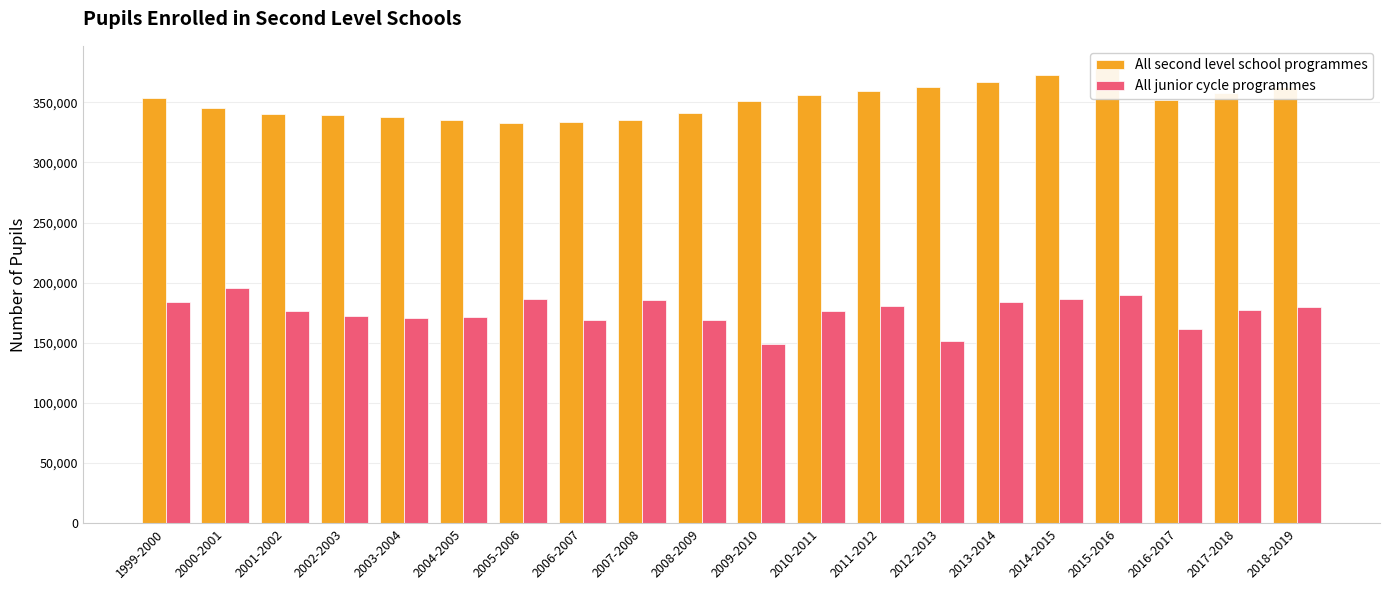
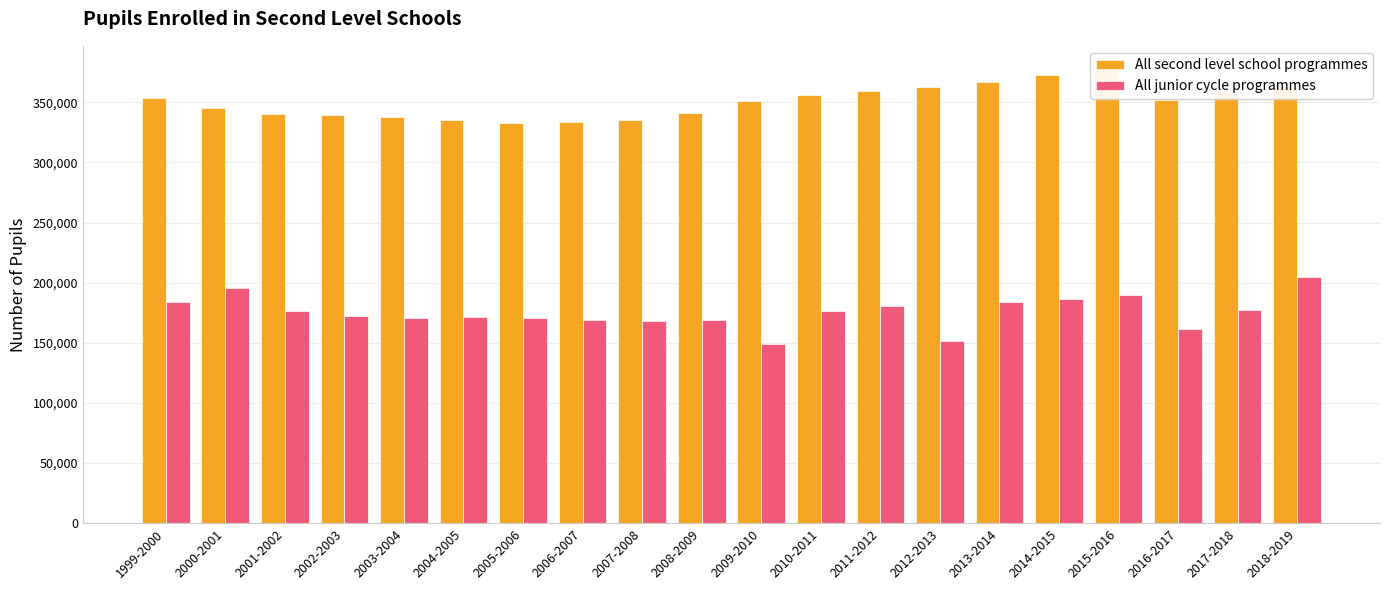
All junior cycle programmes, 2005-2006: 187,000 -> 171,000
All junior cycle programmes, 2007-2008: 186,000 -> 168,000
All junior cycle programmes, 2018-2019: 180,000 -> 205,000
